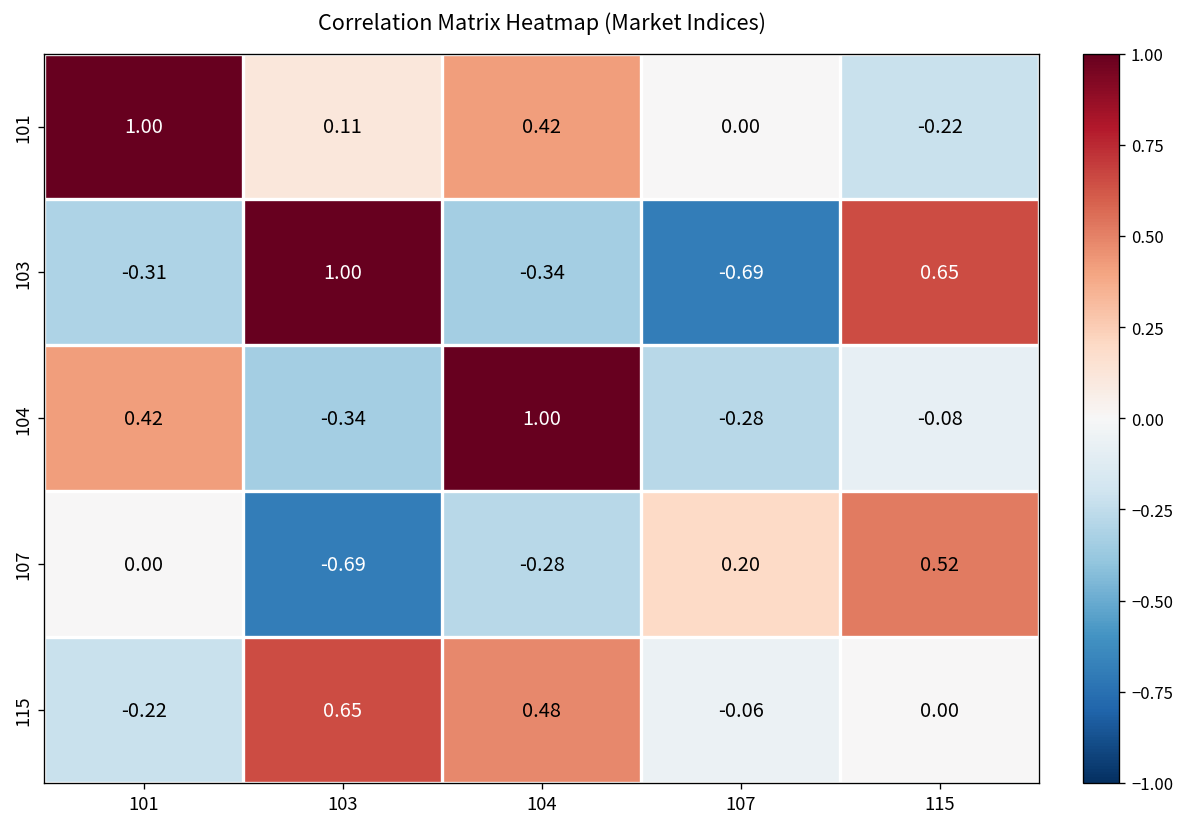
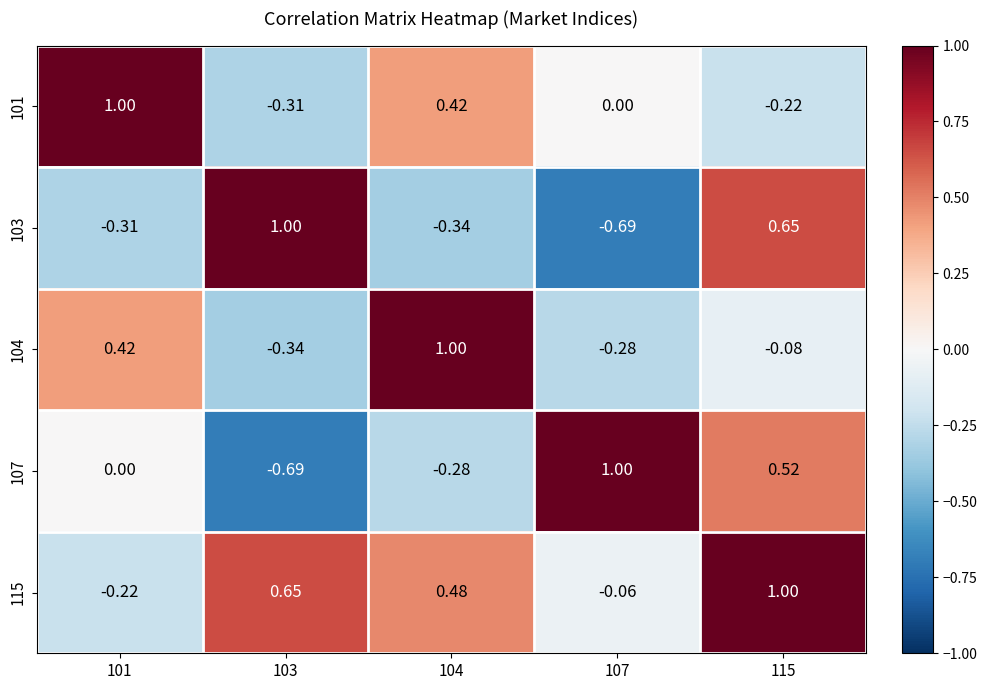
101, 103: 0.11 -> -0.31
107, 107: 0.20 -> 1.00
115, 115: 0.00 -> 1.00
